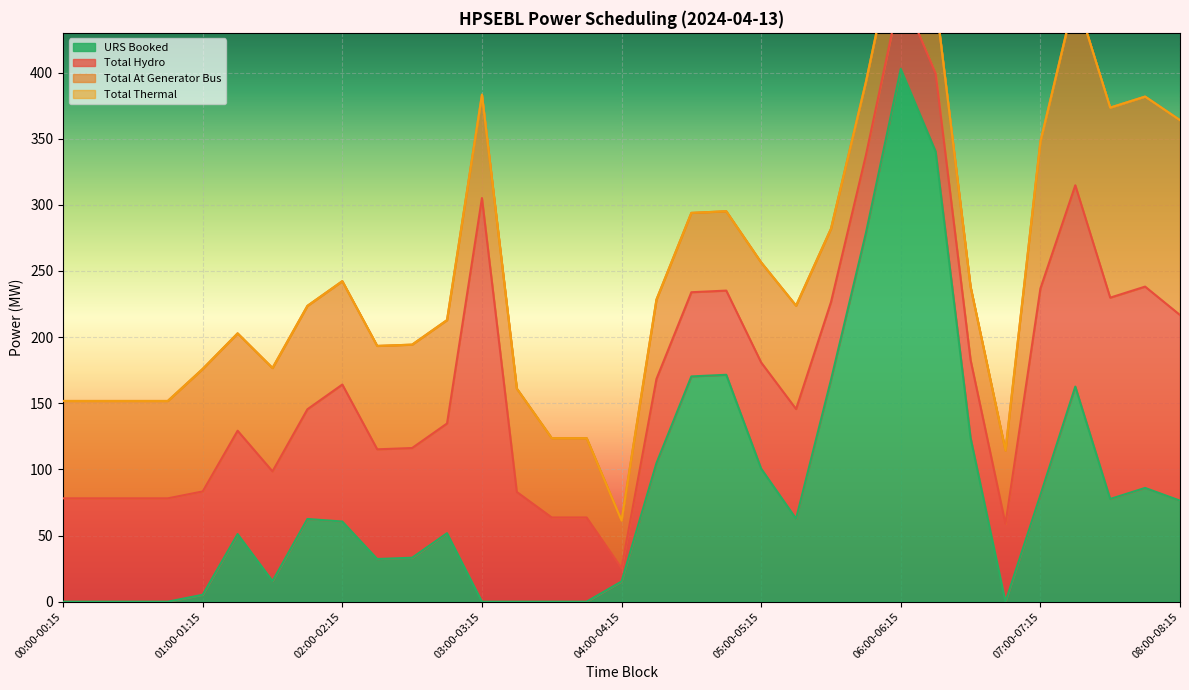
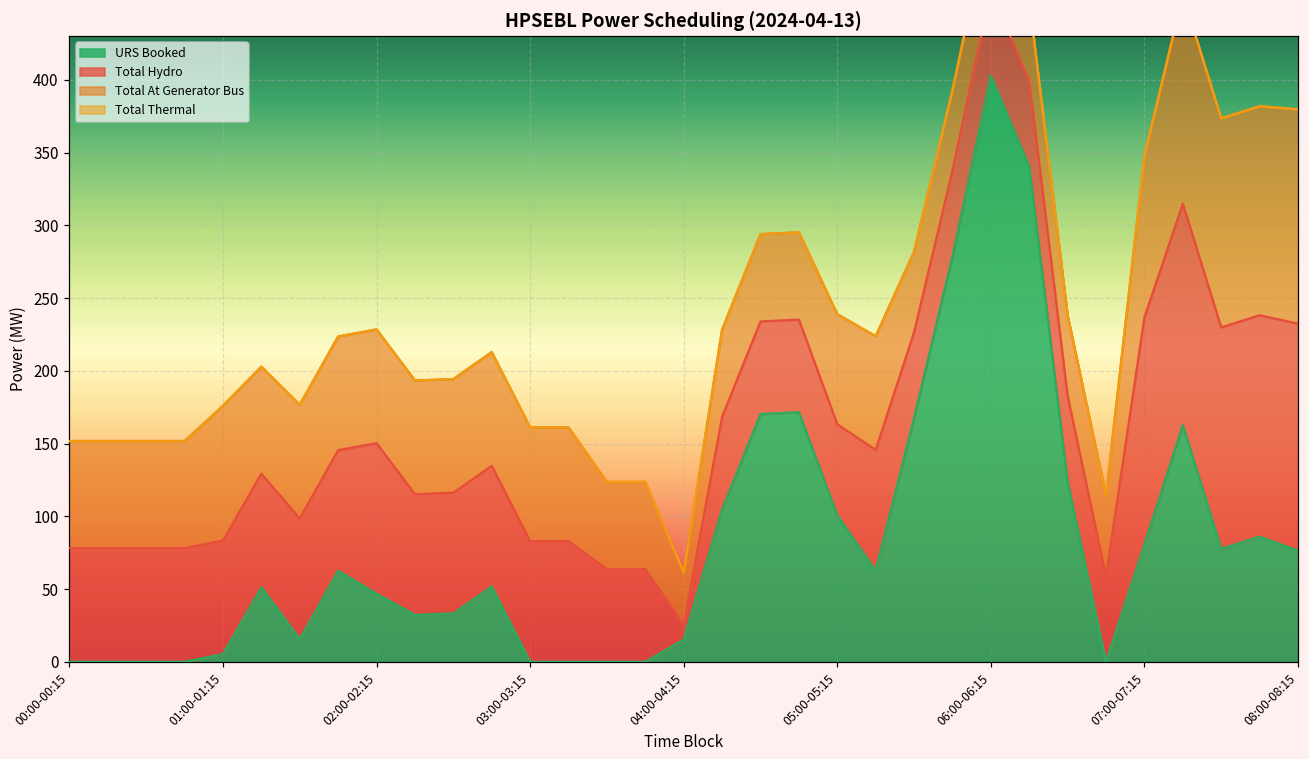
URS Booked, 02:00-02:15: 61 -> 47
Total Hydro, 03:00-03:15: 305 -> 83
Total Hydro, 05:00-05:15: 80 -> 63
Total Hydro, 08:00-08:15: 140 -> 156
